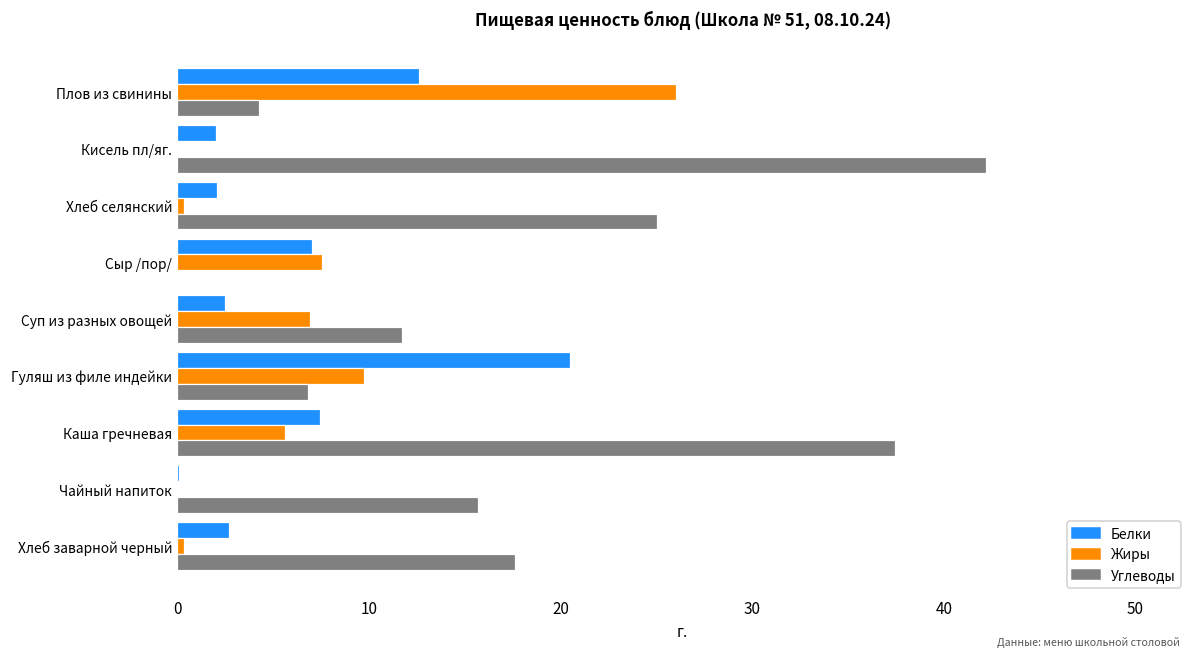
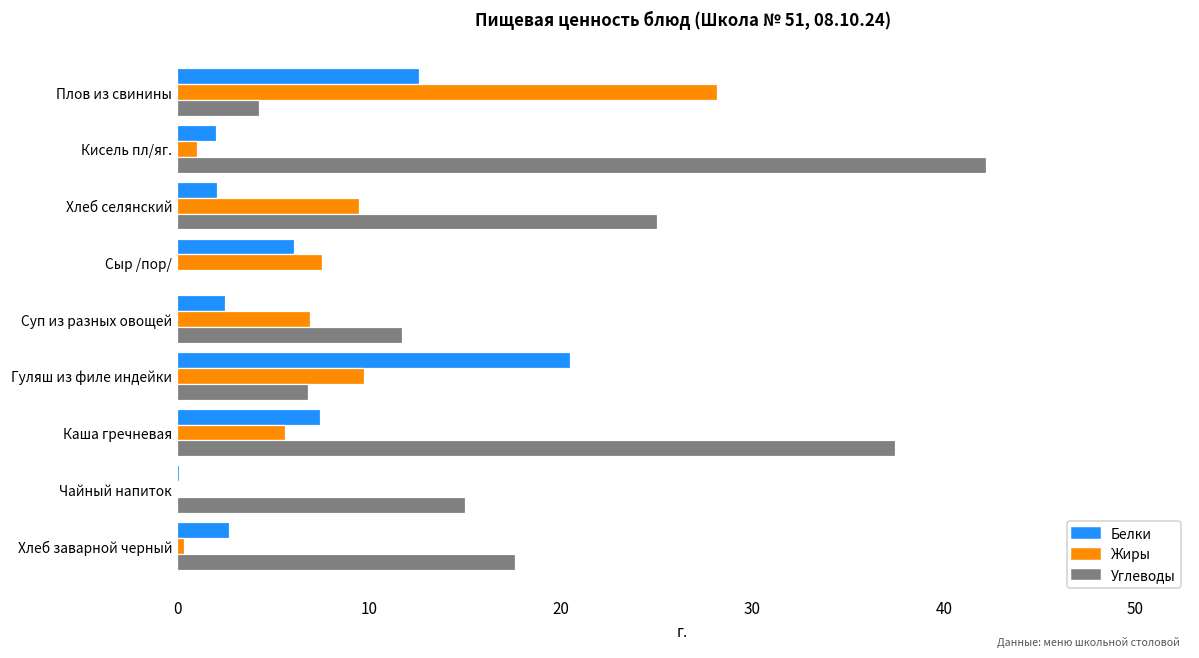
Жиры, Плов из свинины: 26.0 -> 28.2
Жиры, Кисель пл/яг.: 0 -> 1
Жиры, Хлеб селянский: 0.3 -> 9.5
Белки, Сыр /пор/: 7.0 -> 6.1
Углеводы, Чайный напиток: 15.7 -> 15.0
